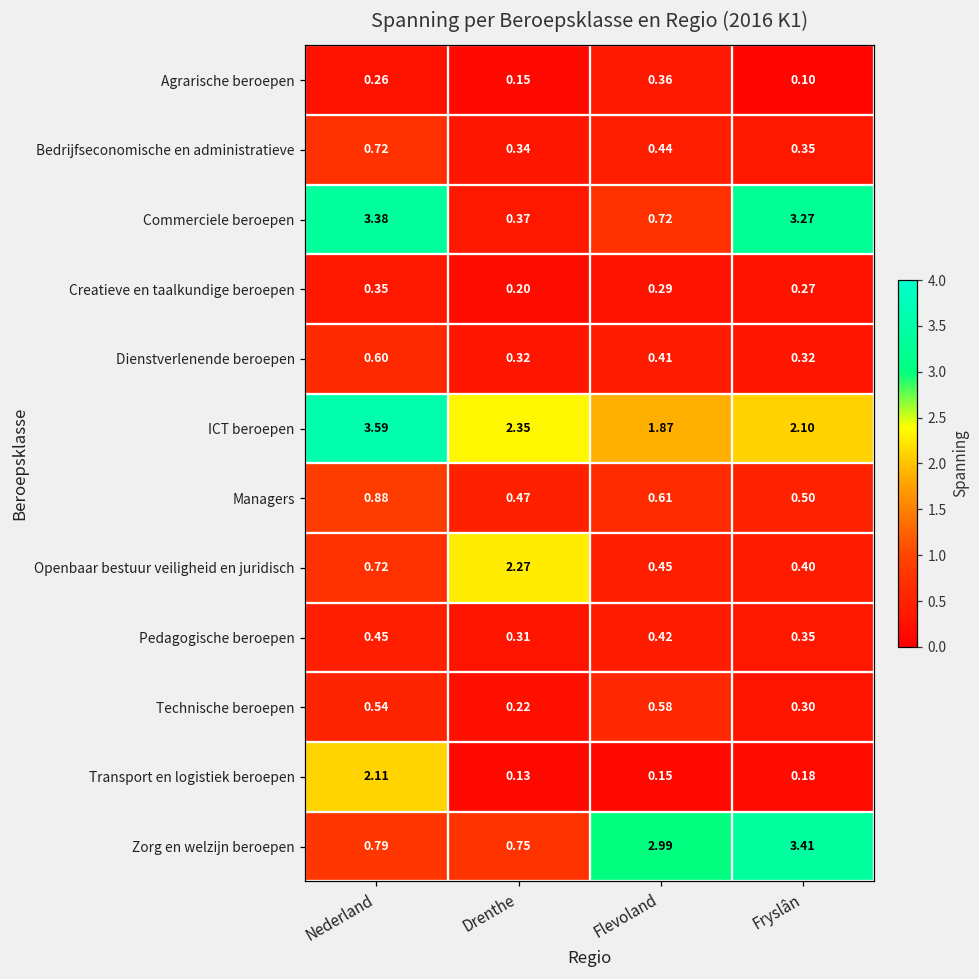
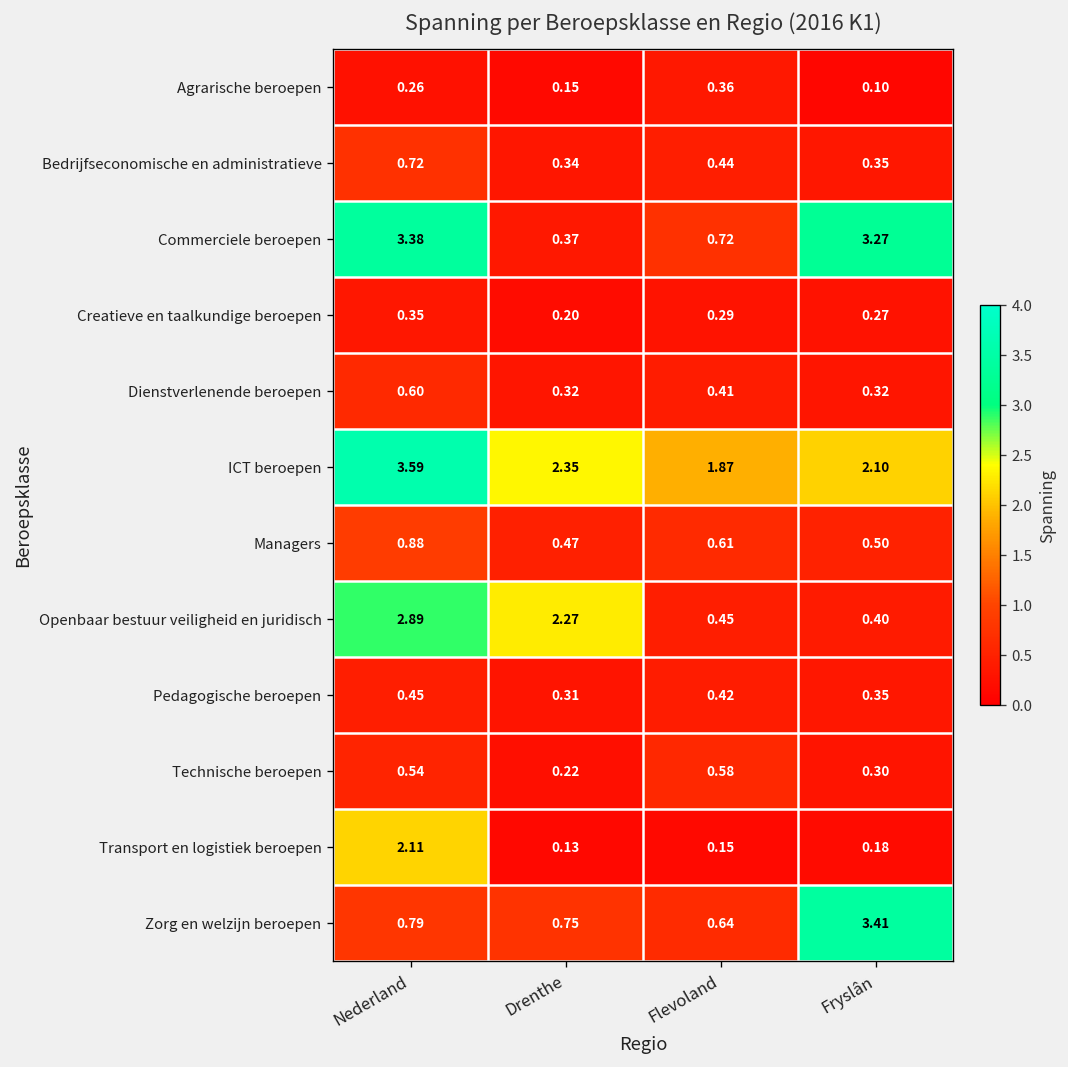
Openbaar bestuur veiligheid en juridisch, Nederland: 0.72 -> 2.89
Zorg en welzijn beroepen, Flevoland: 2.99 -> 0.64
